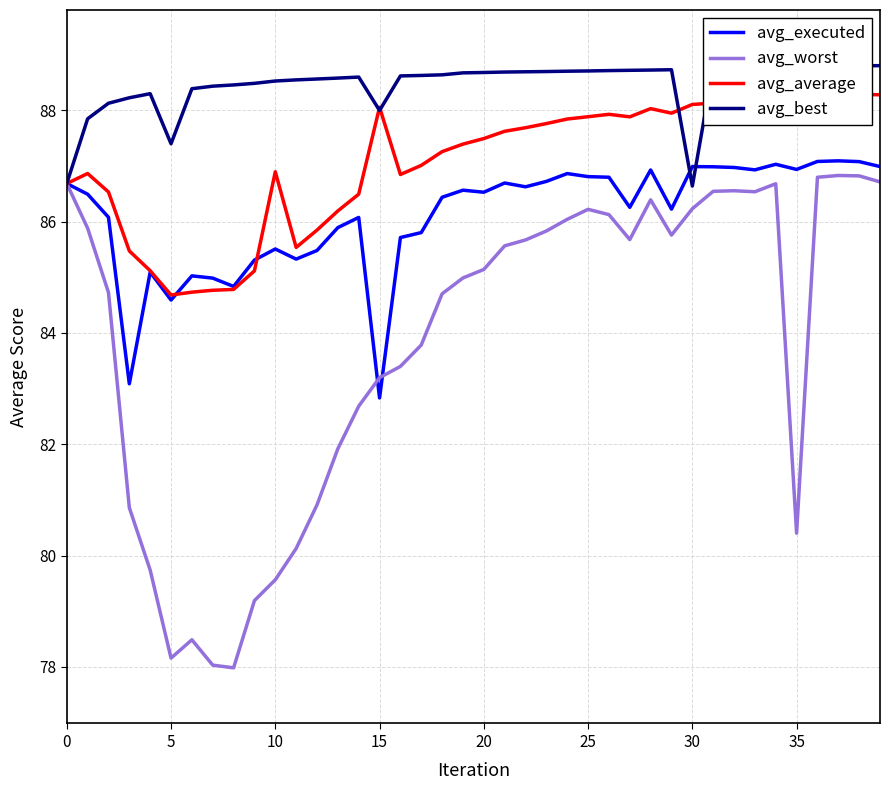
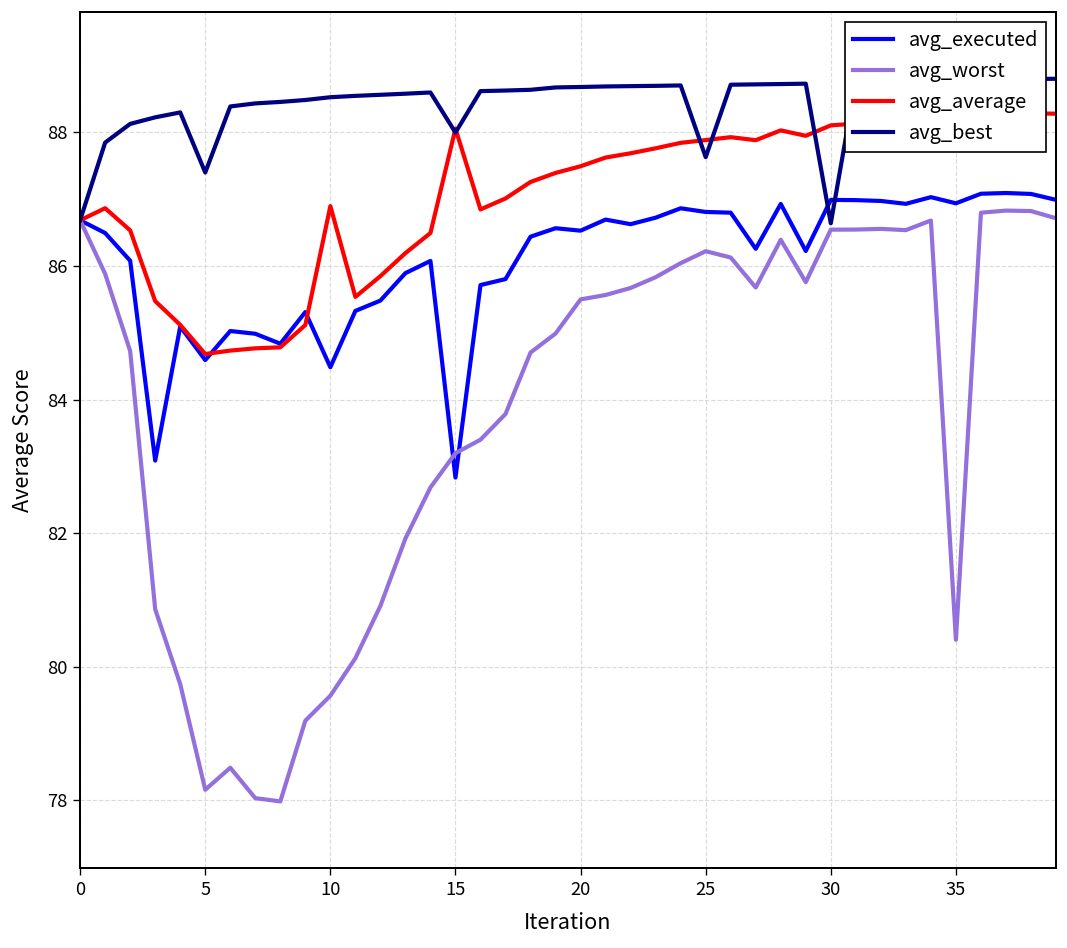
avg_executed, 10: 85.5 -> 84.5
avg_worst, 20: 85.1 -> 85.5
avg_best, 25: 88.7 -> 87.6
avg_worst, 30: 86.2 -> 86.5
